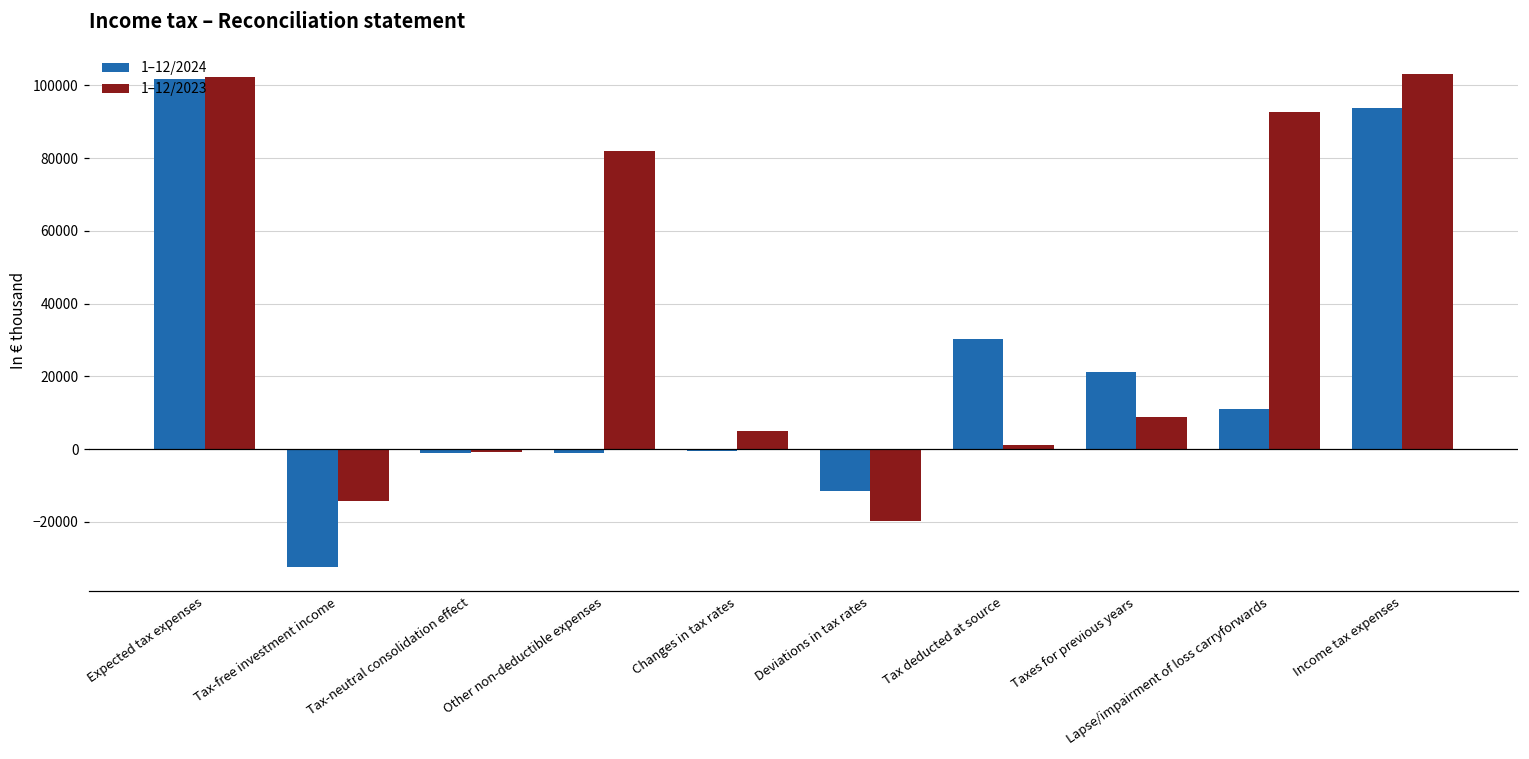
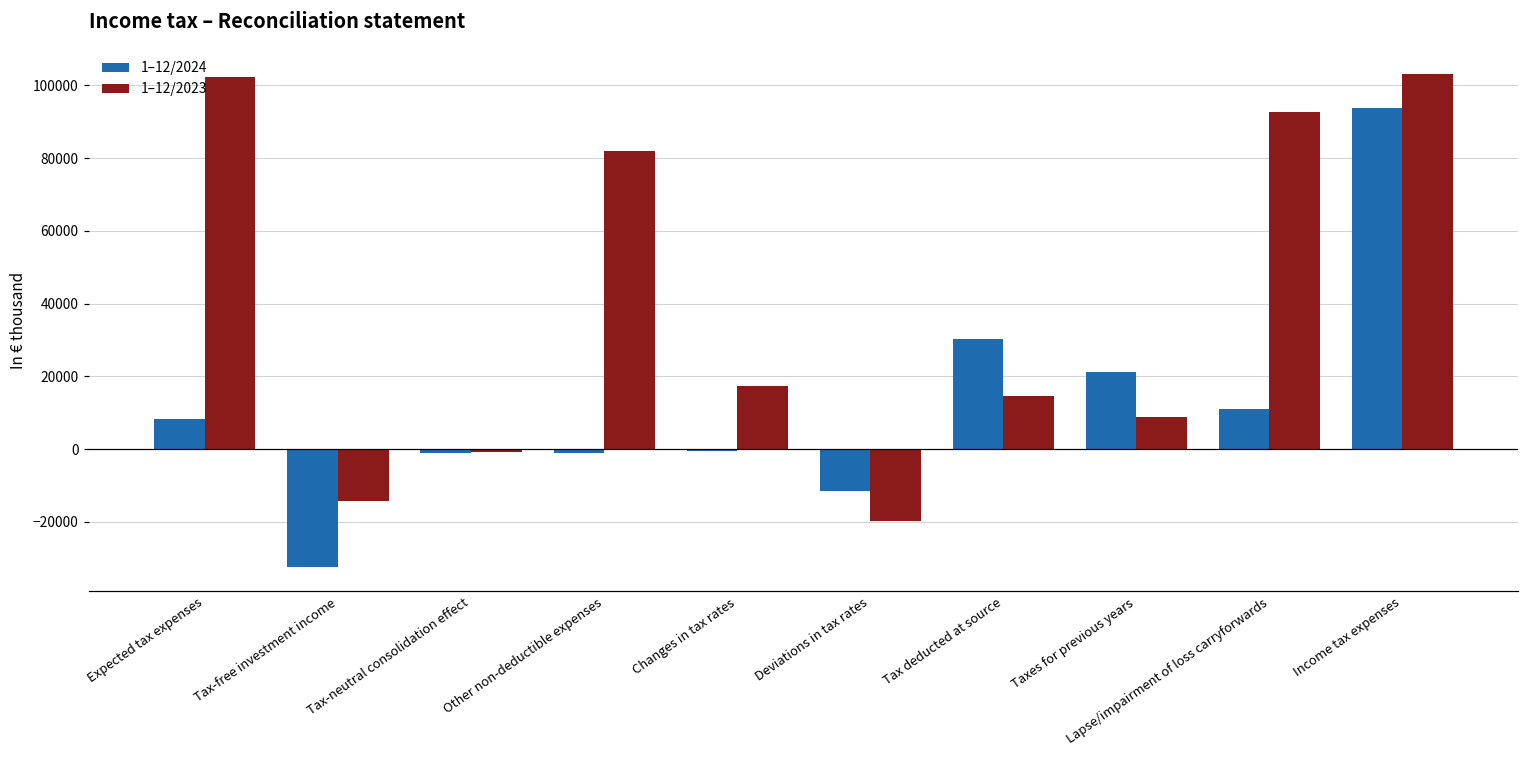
1–12/2024, Expected tax expenses: 102000 -> 8000
1–12/2023, Changes in tax rates: 5000 -> 17000
1–12/2023, Tax deducted at source: 1000 -> 15000
